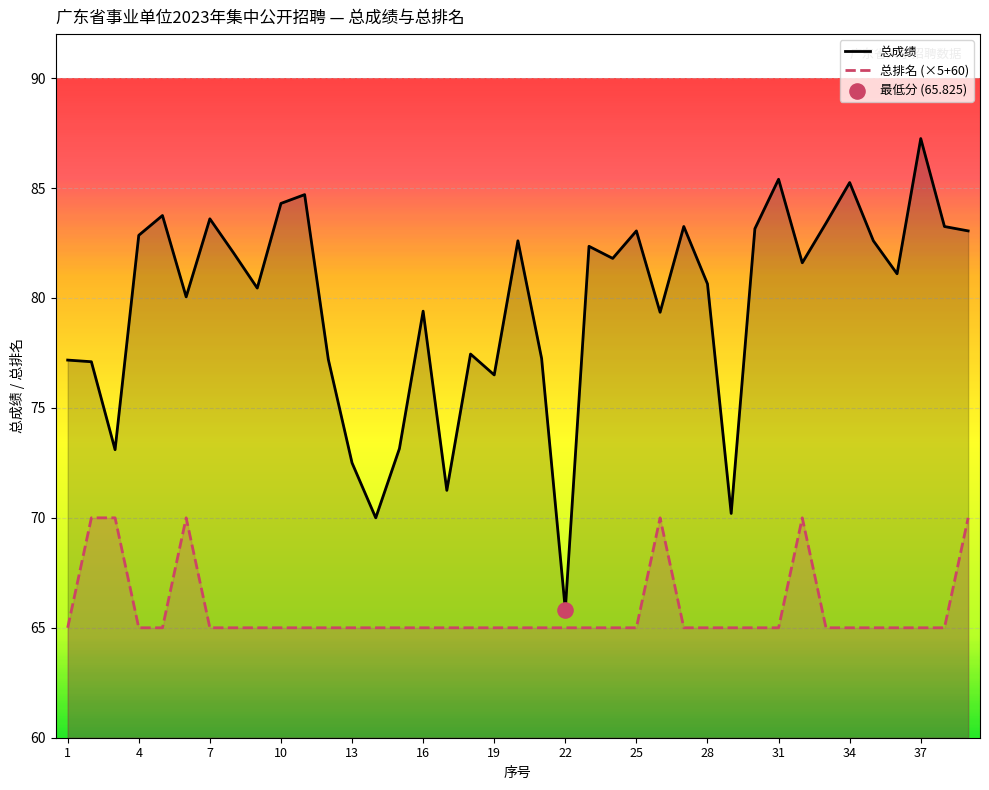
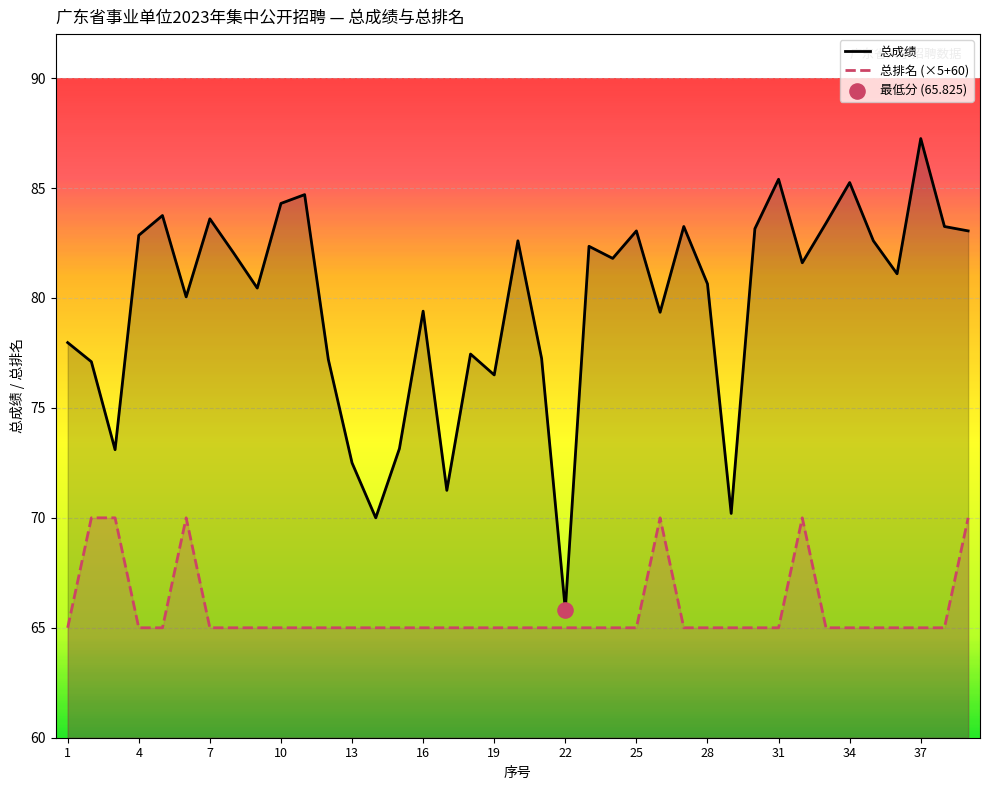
总成绩, 1: 77.2 -> 78.0
